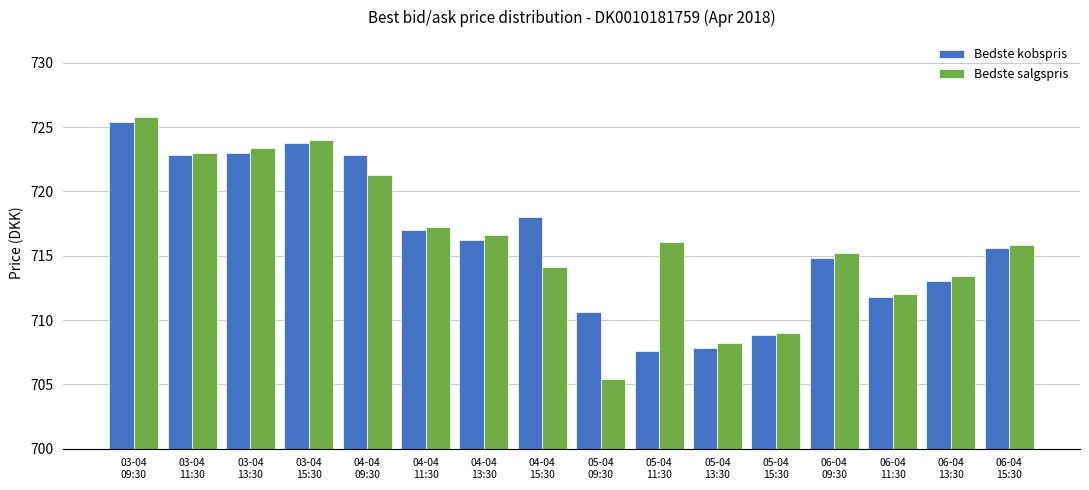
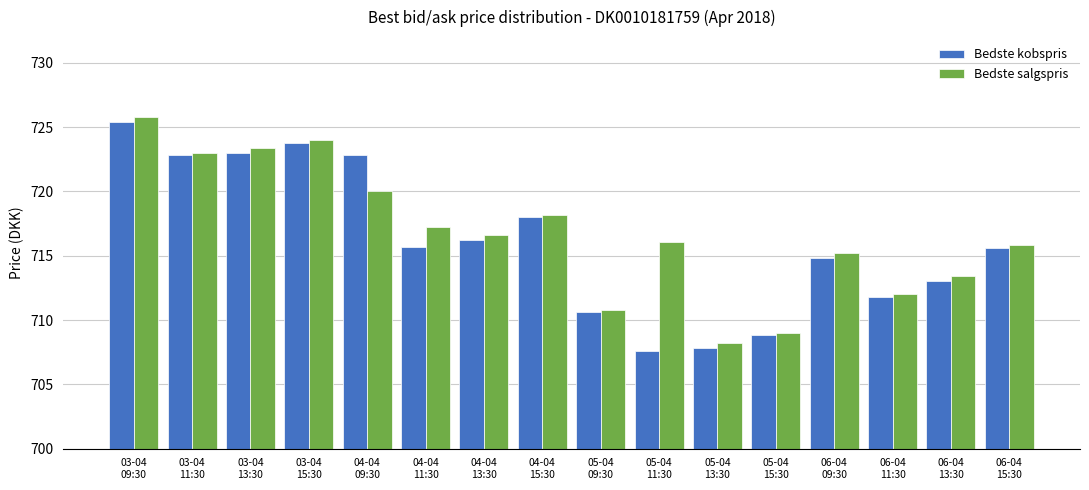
Bedste salgspris, 04-04 09:30: 721.3 -> 720.0
Bedste kobspris, 04-04 11:30: 717.0 -> 715.7
Bedste salgspris, 04-04 15:30: 714.1 -> 718.2
Bedste salgspris, 05-04 09:30: 705.4 -> 710.8
